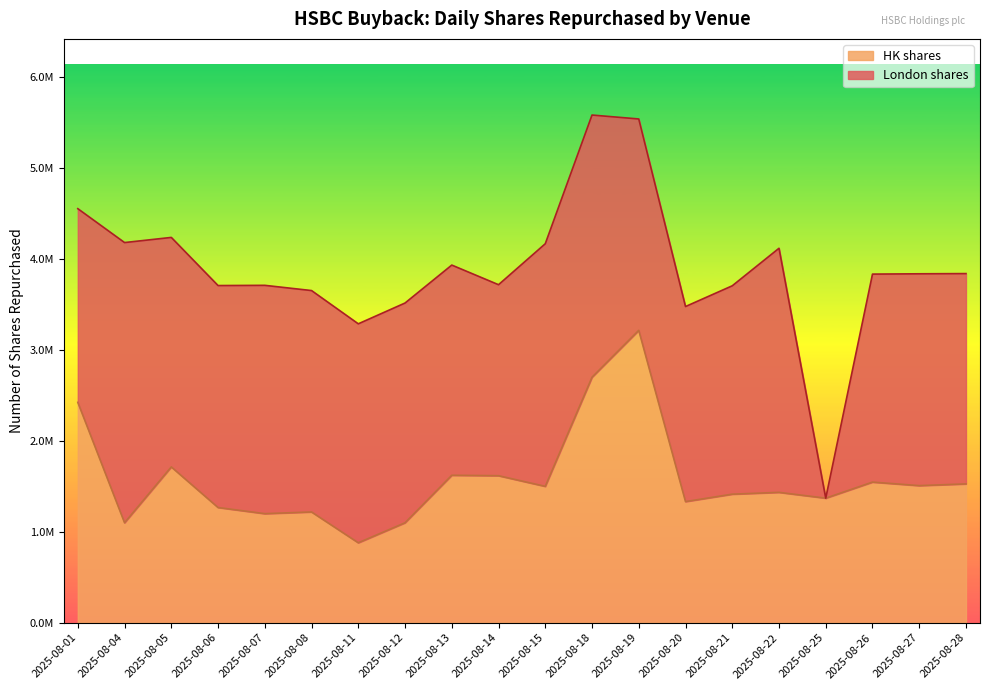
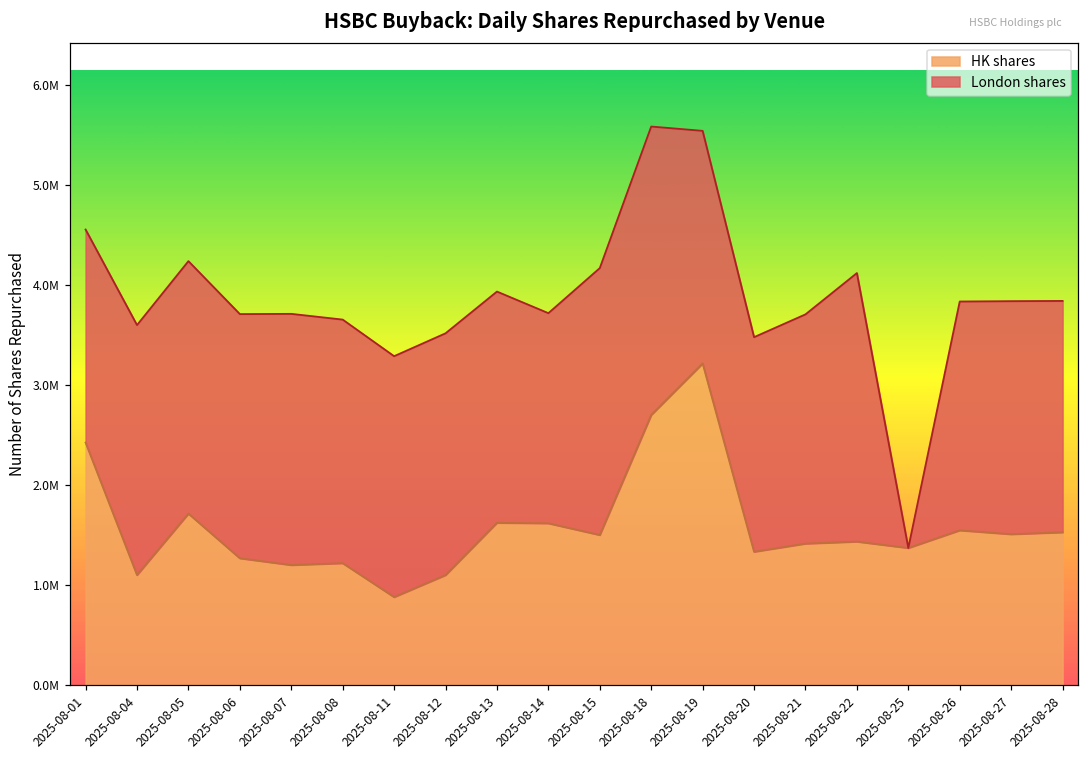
London shares, 2025-08-04: 3100000 -> 2500000
